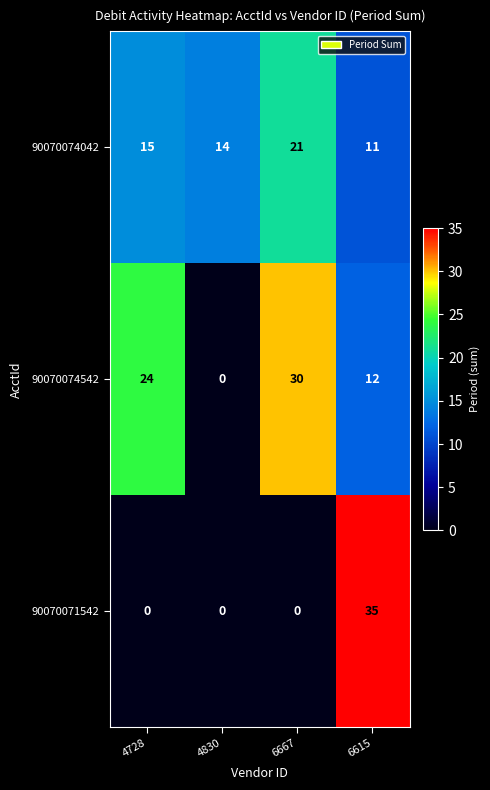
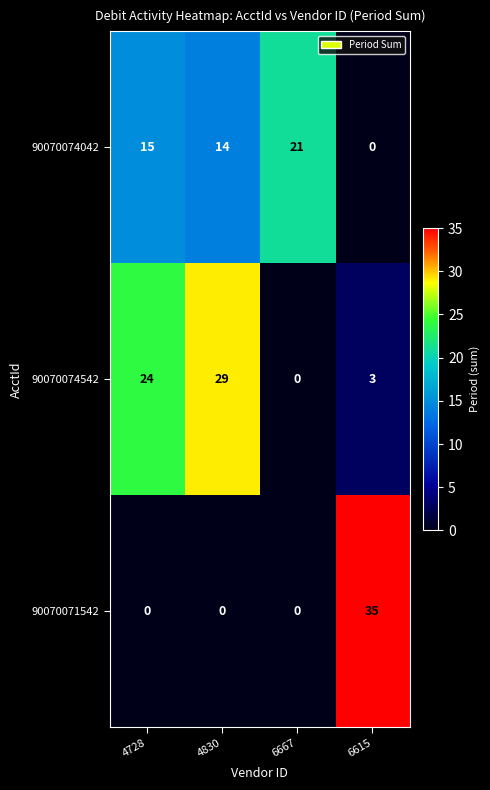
90070074042, 6615: 11 -> 0
90070074542, 4830: 0 -> 29
90070074542, 6667: 30 -> 0
90070074542, 6615: 12 -> 3
